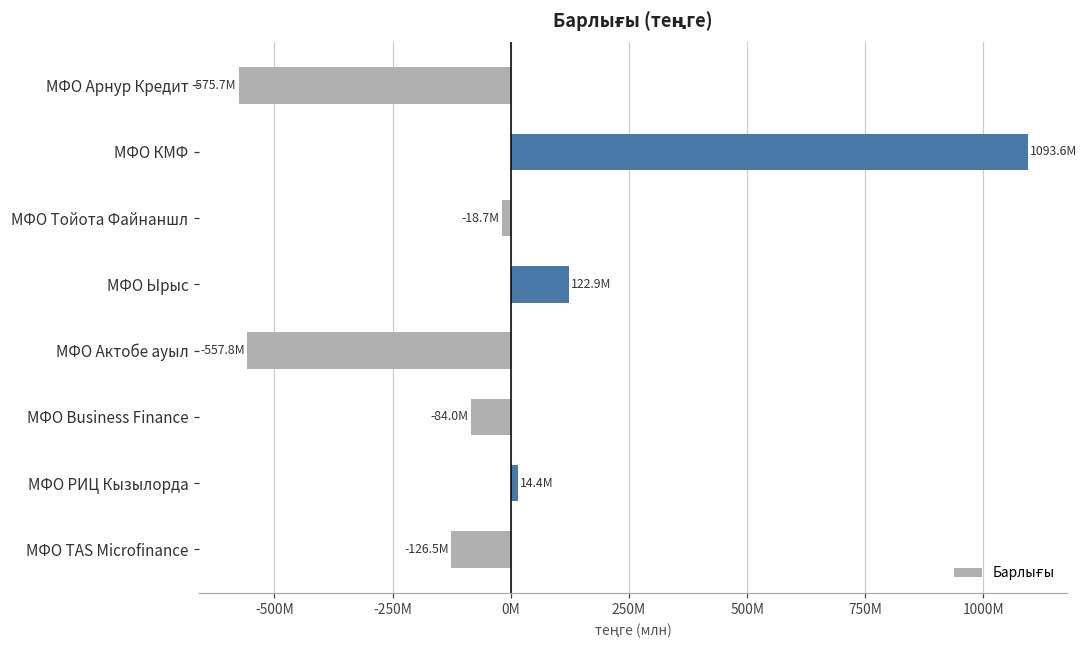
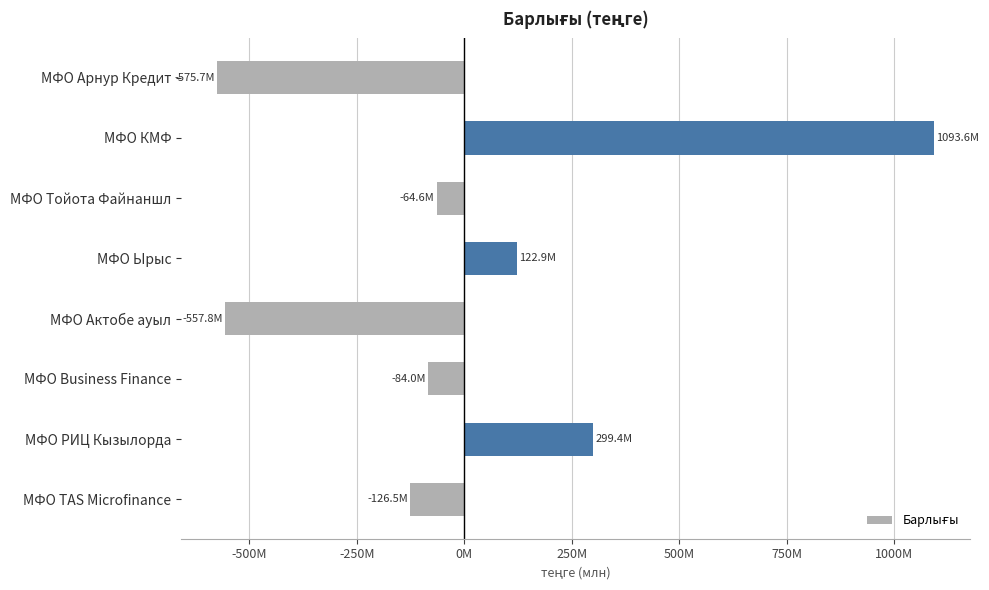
МФО Тойота Файнаншл: -18.7M -> -64.6M
МФО РИЦ Кызылорда: 14.4M -> 299.4M
